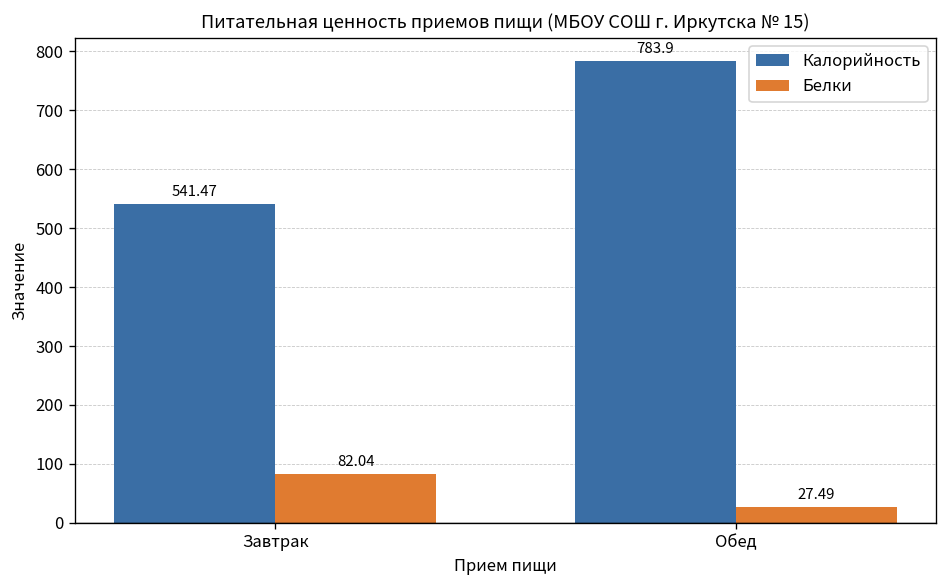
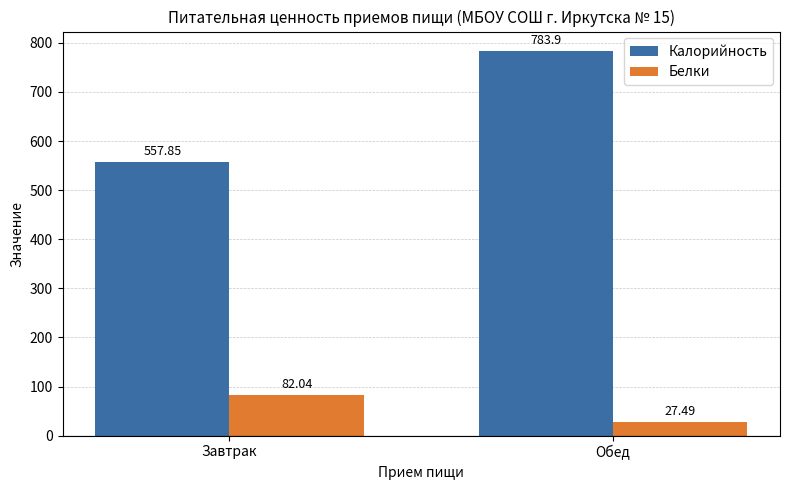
Калорийность, Завтрак: 541.47 -> 557.85
